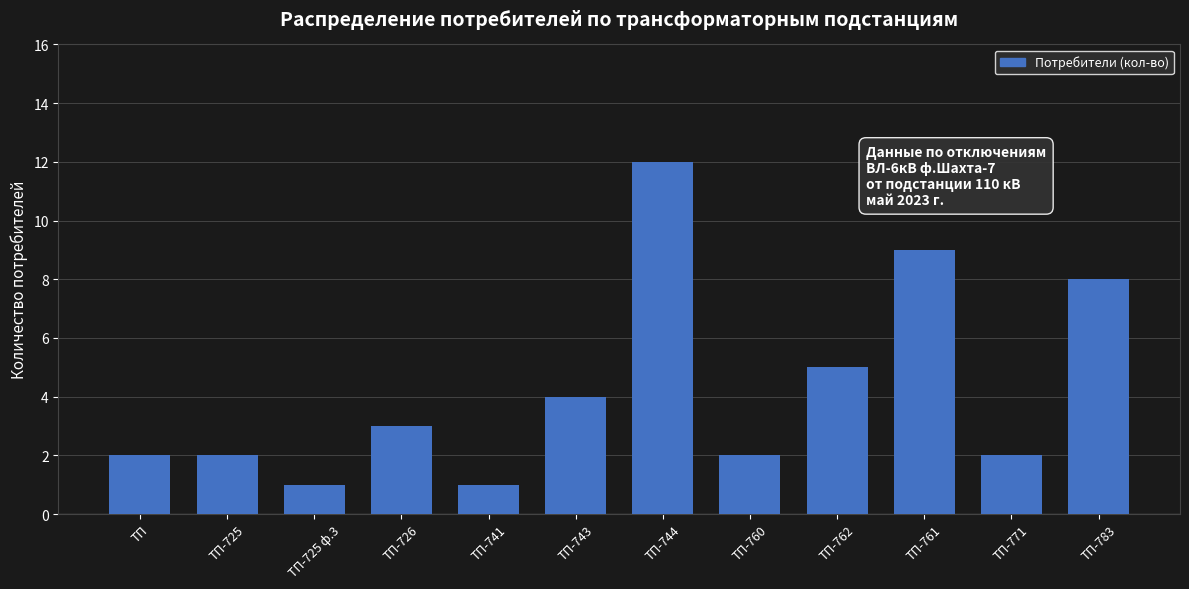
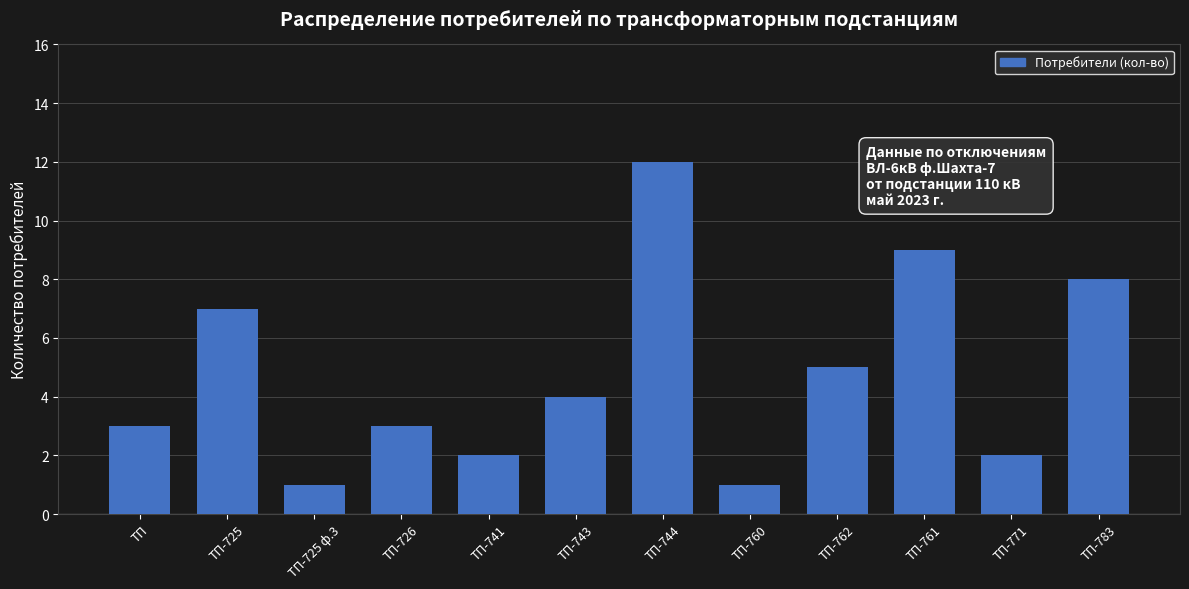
ТП: 2 -> 3
ТП-725: 2 -> 7
ТП-741: 1 -> 2
ТП-760: 2 -> 1
